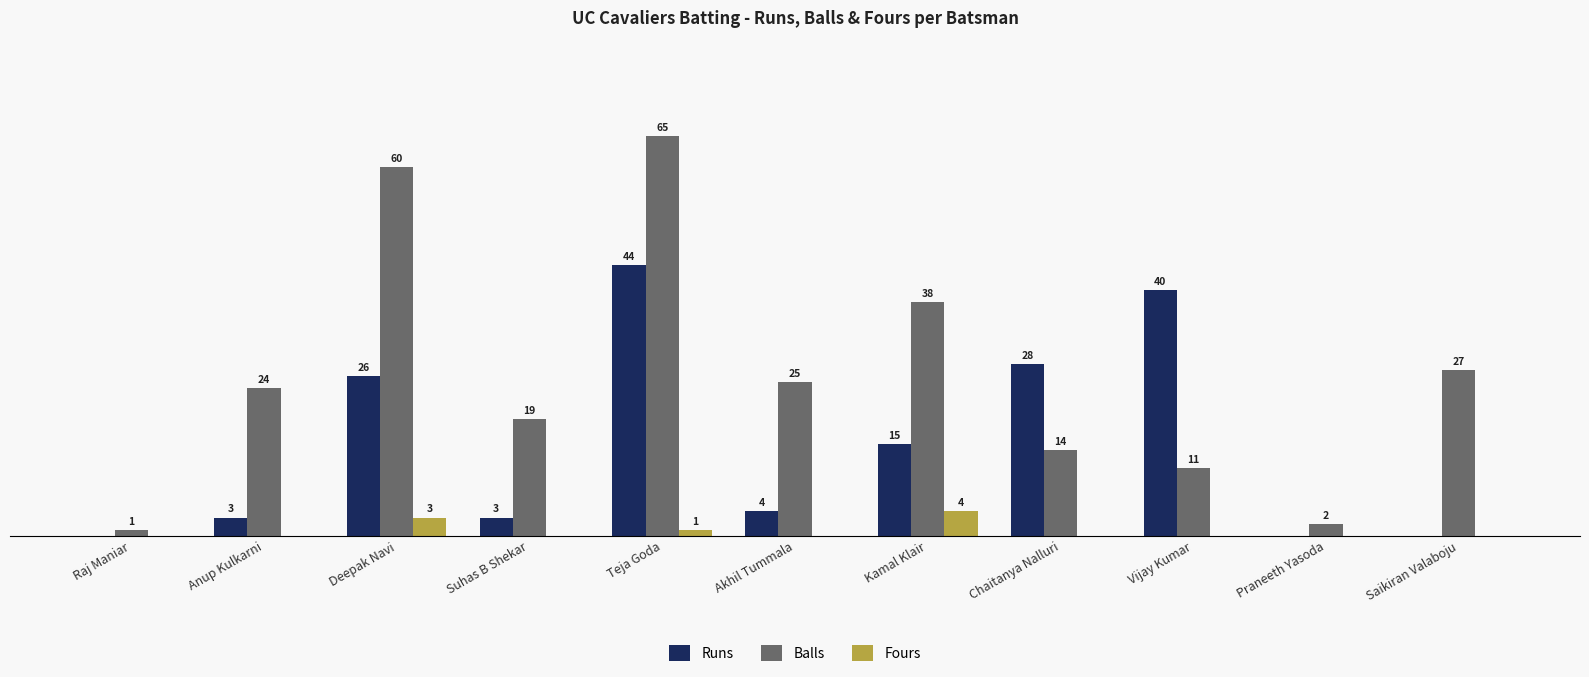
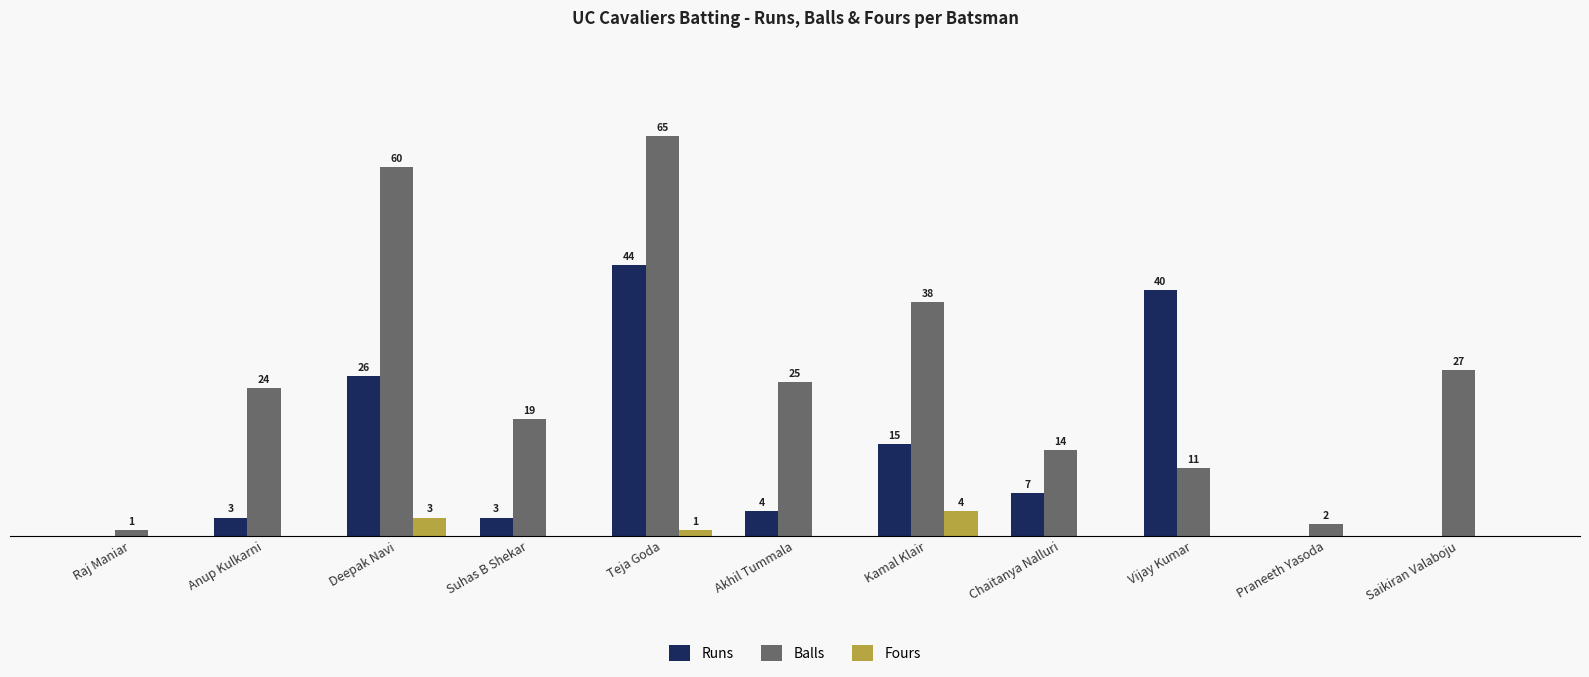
Runs, Chaitanya Nalluri: 28 -> 7
